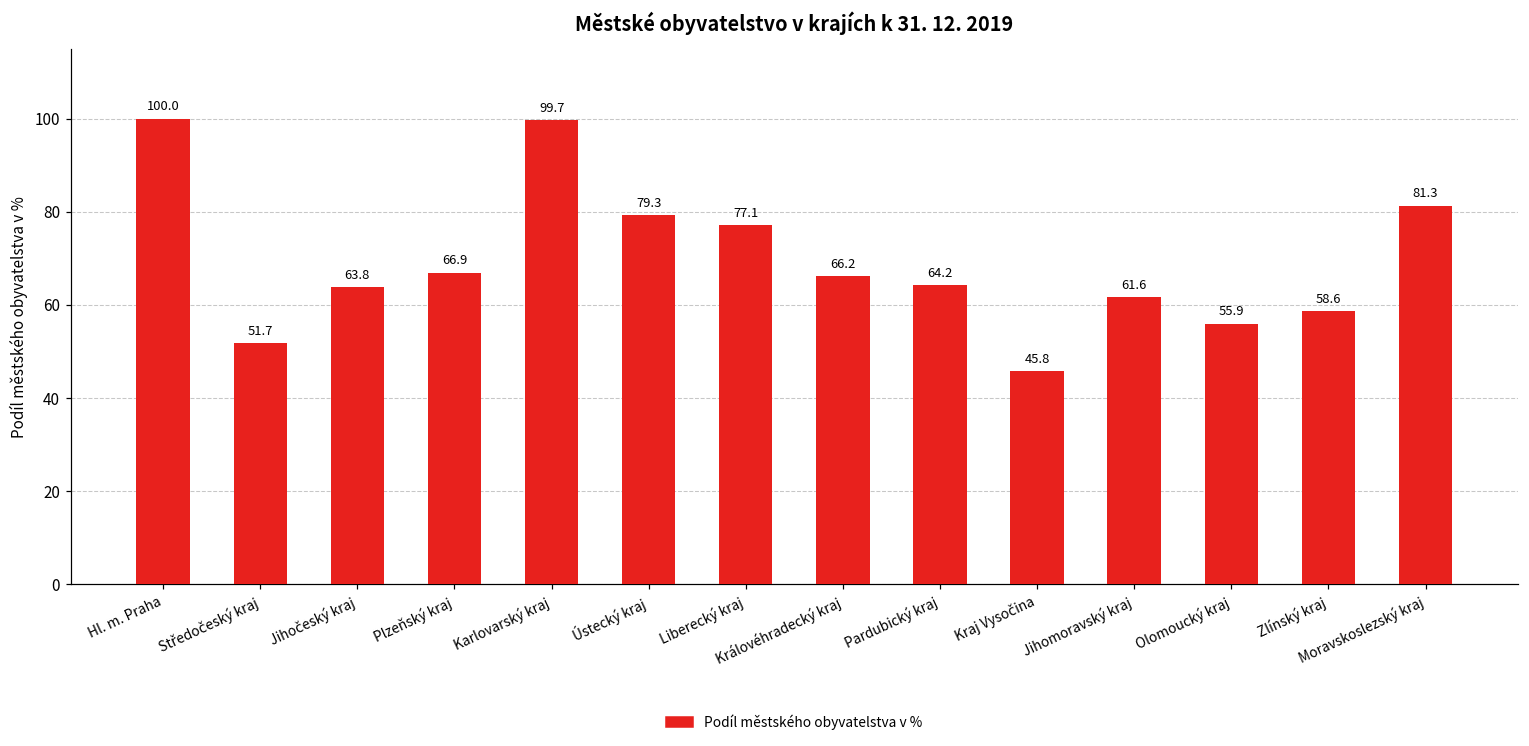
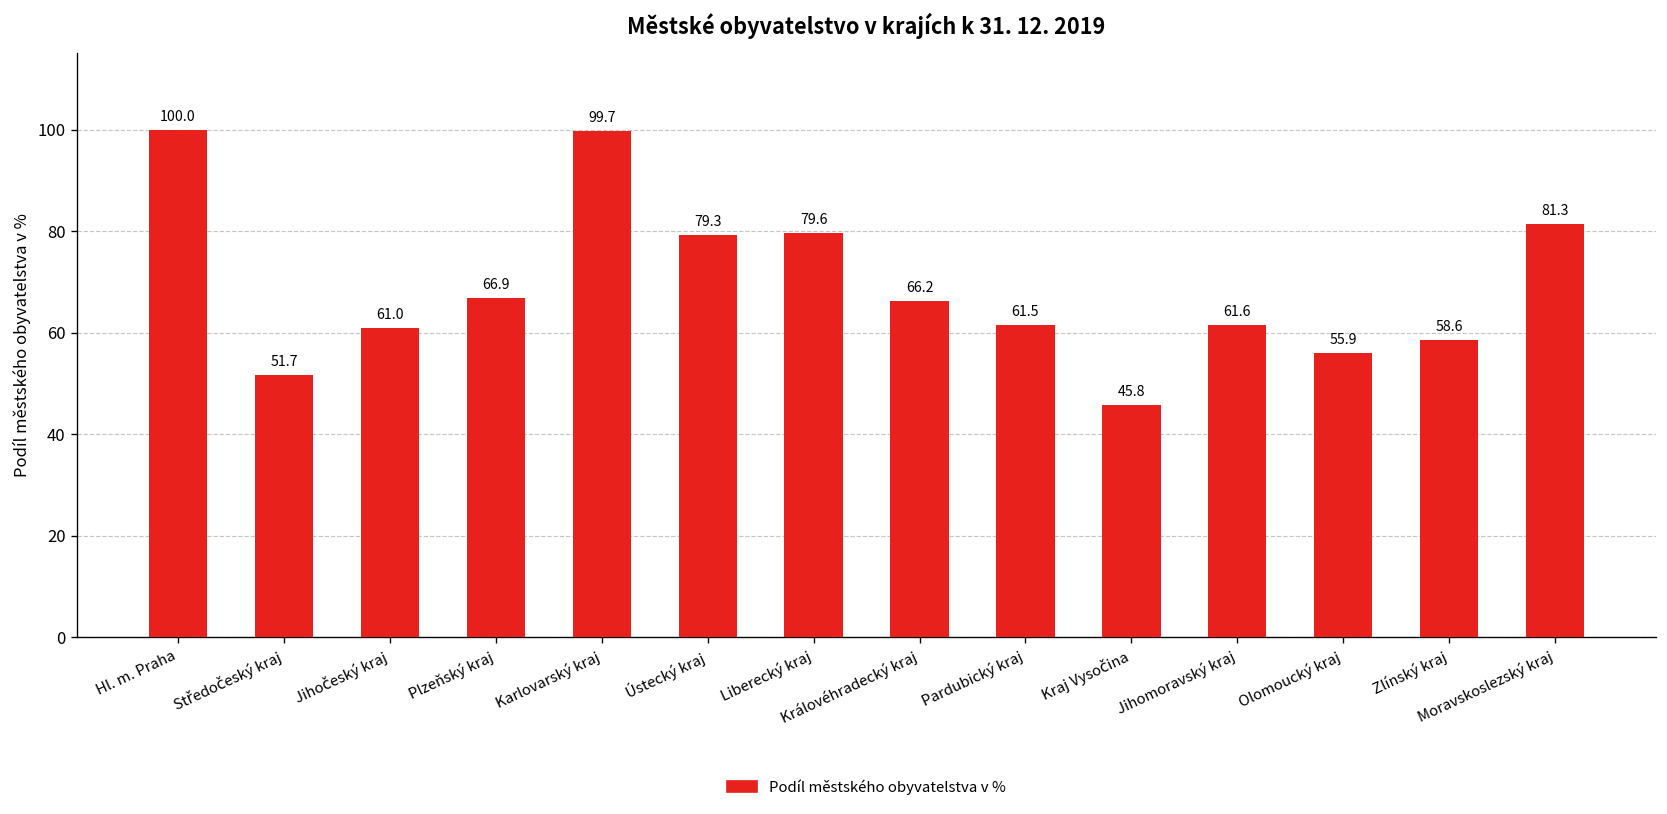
Jihočeský kraj: 63.8 -> 61.0
Liberecký kraj: 77.1 -> 79.6
Pardubický kraj: 64.2 -> 61.5
